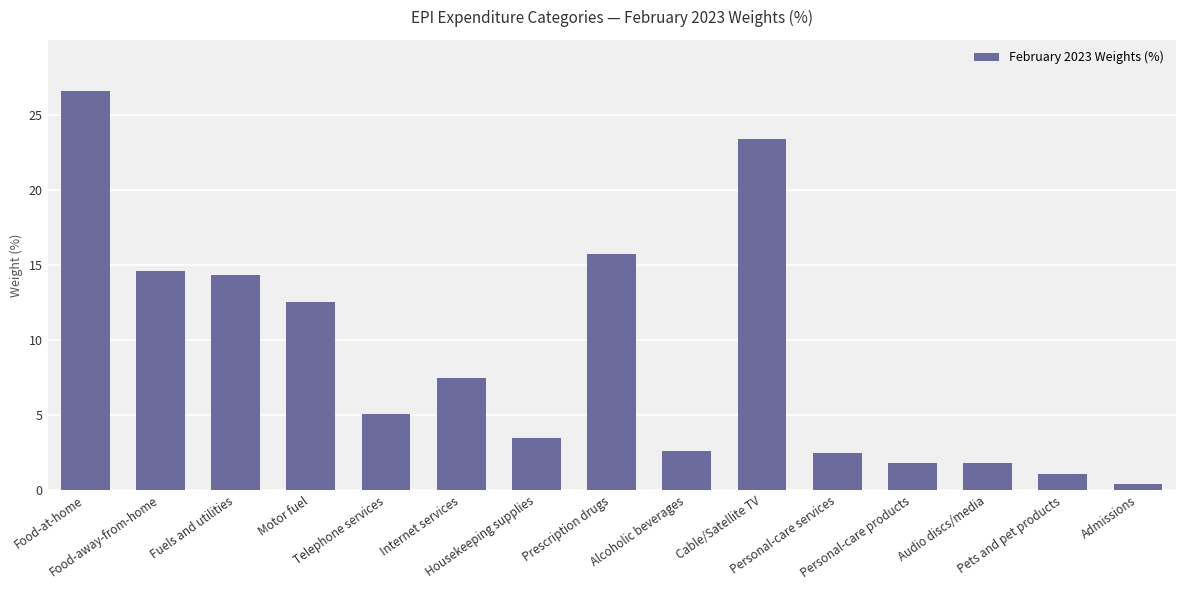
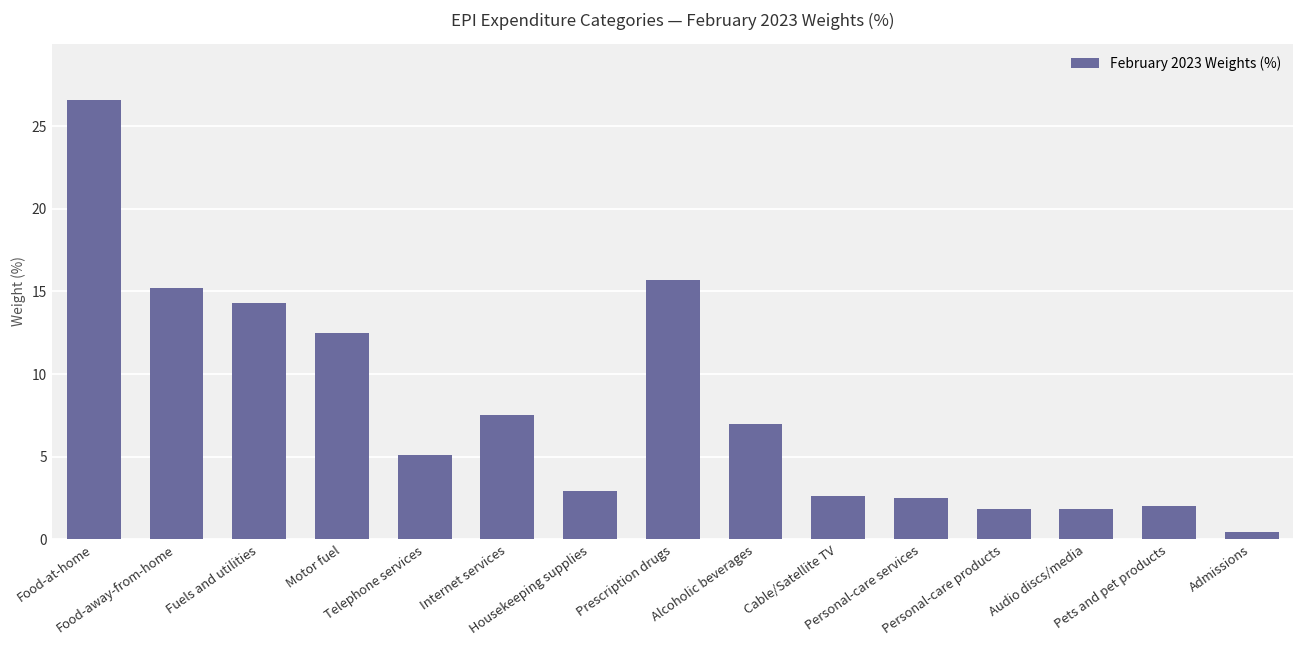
Food-away-from-home: 14.6 -> 15.2
Housekeeping supplies: 3.5 -> 2.9
Alcoholic beverages: 2.6 -> 7.0
Cable/Satellite TV: 23.4 -> 2.6
Pets and pet products: 1.1 -> 2.0
